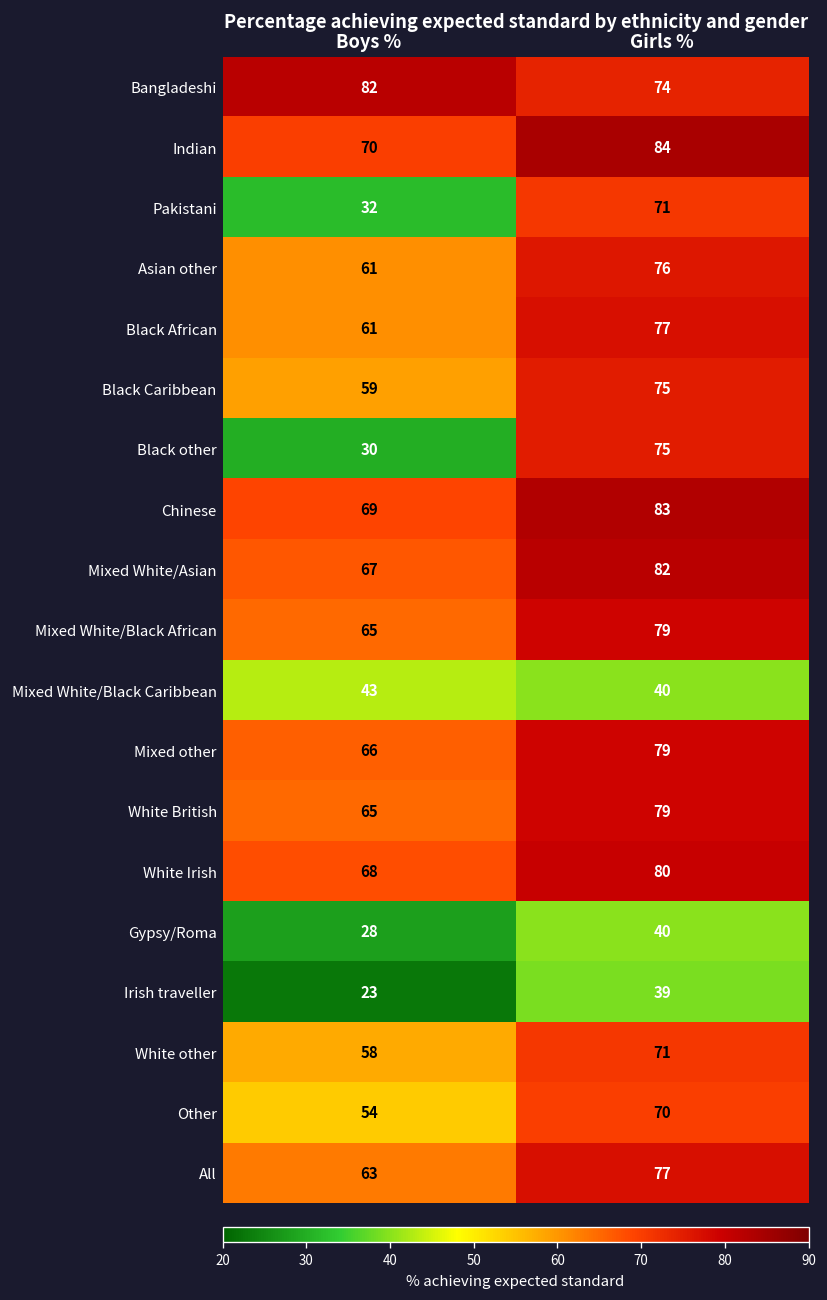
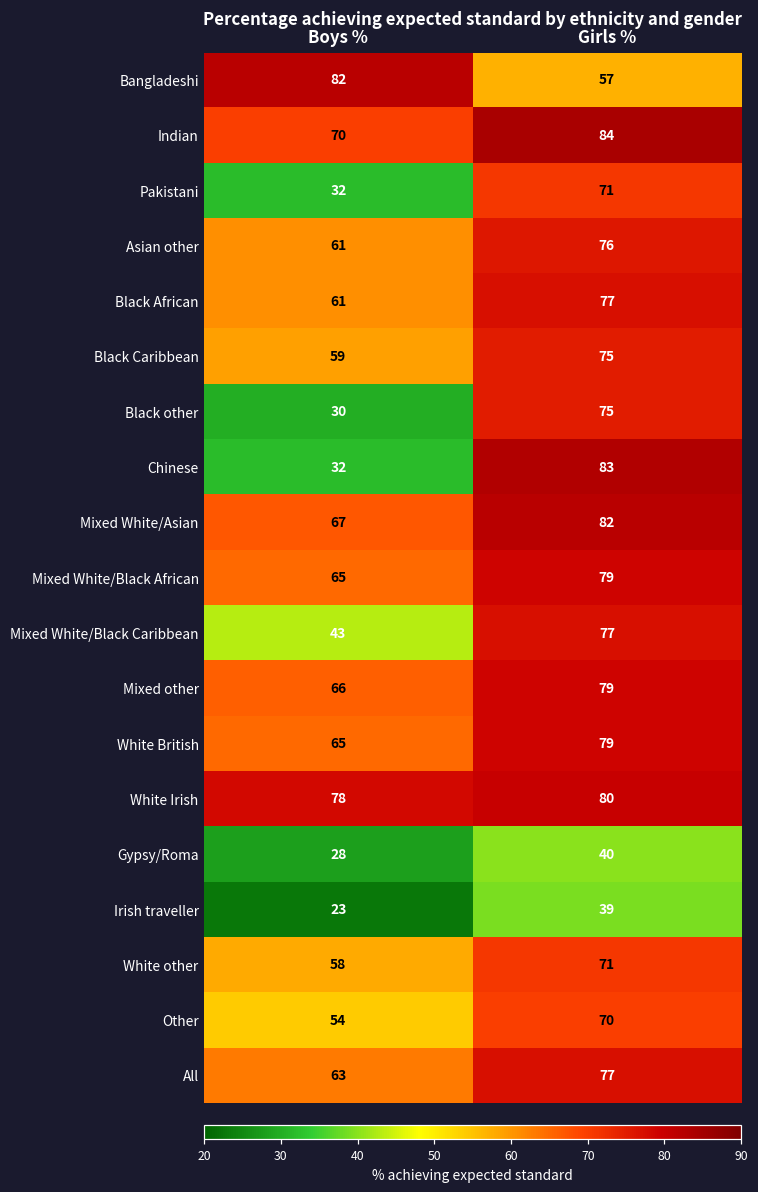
Bangladeshi, Girls %: 74 -> 57
Chinese, Boys %: 69 -> 32
Mixed White/Black Caribbean, Girls %: 40 -> 77
White Irish, Boys %: 68 -> 78
